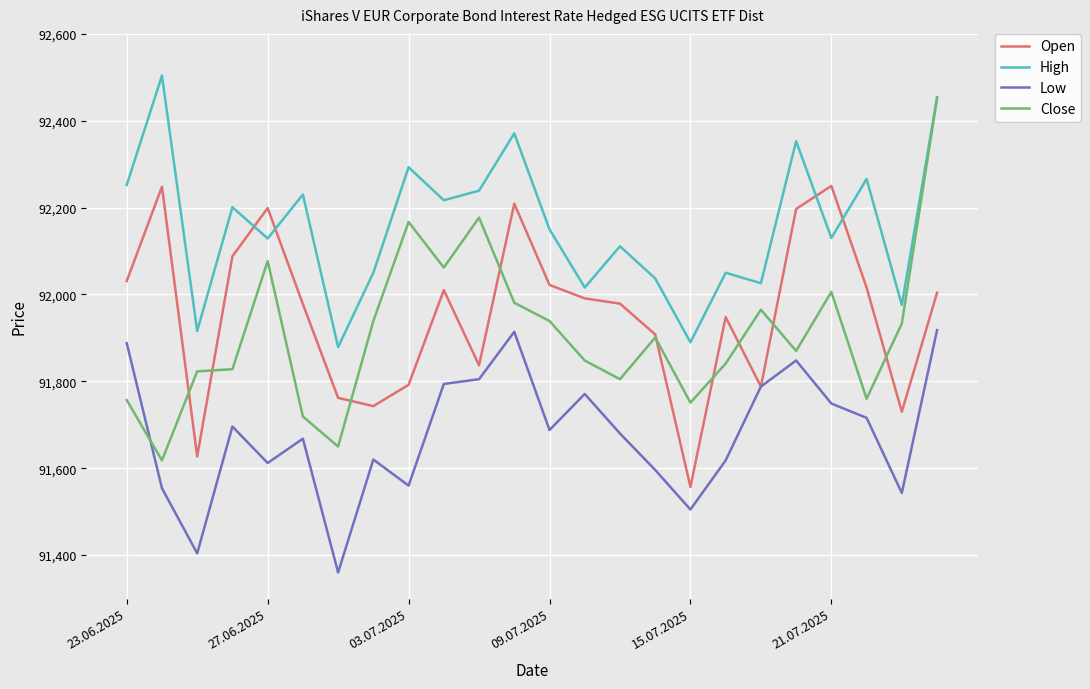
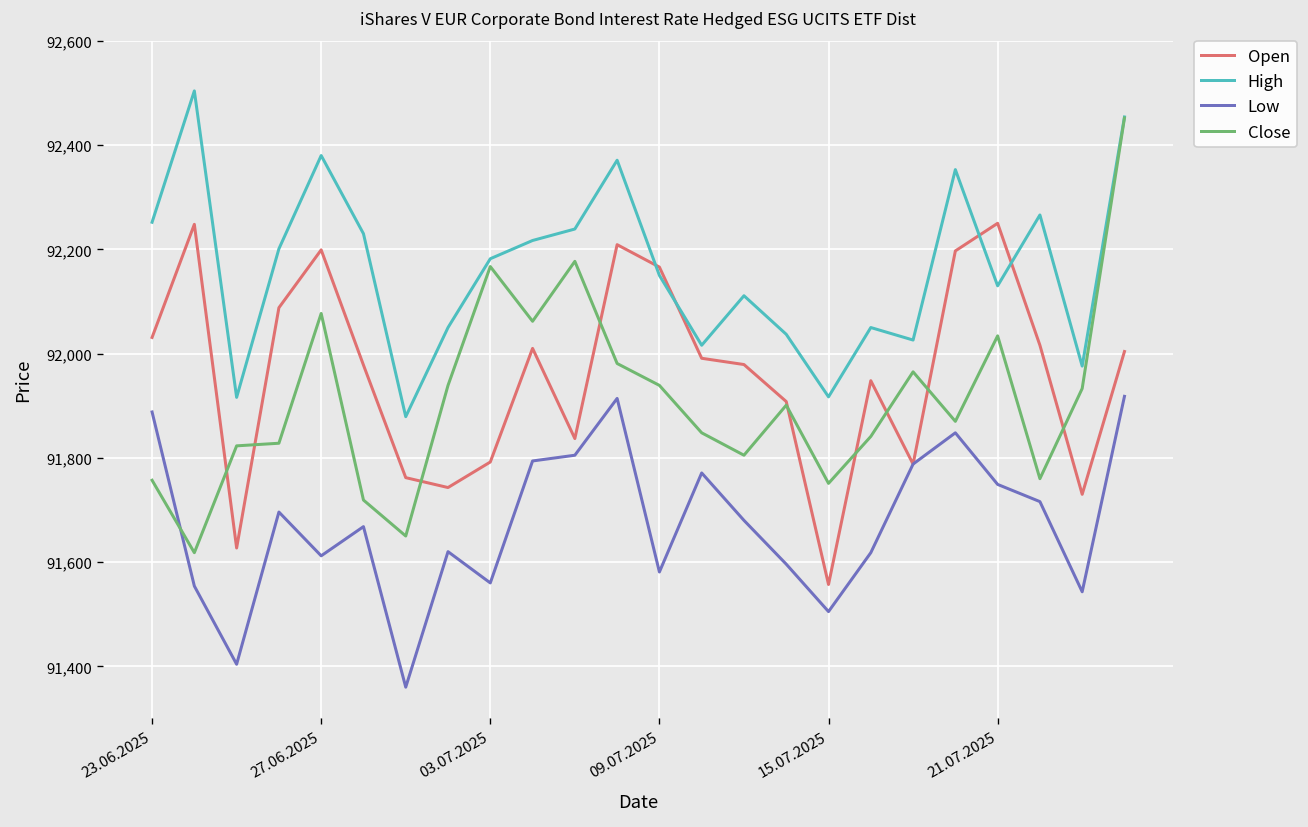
High, 27.06.2025: 92,130 -> 92,380
High, 03.07.2025: 92,290 -> 92,180
Open, 09.07.2025: 92,020 -> 92,170
Low, 09.07.2025: 91,690 -> 91,580
High, 15.07.2025: 91,890 -> 91,920
Close, 21.07.2025: 92,010 -> 92,030
